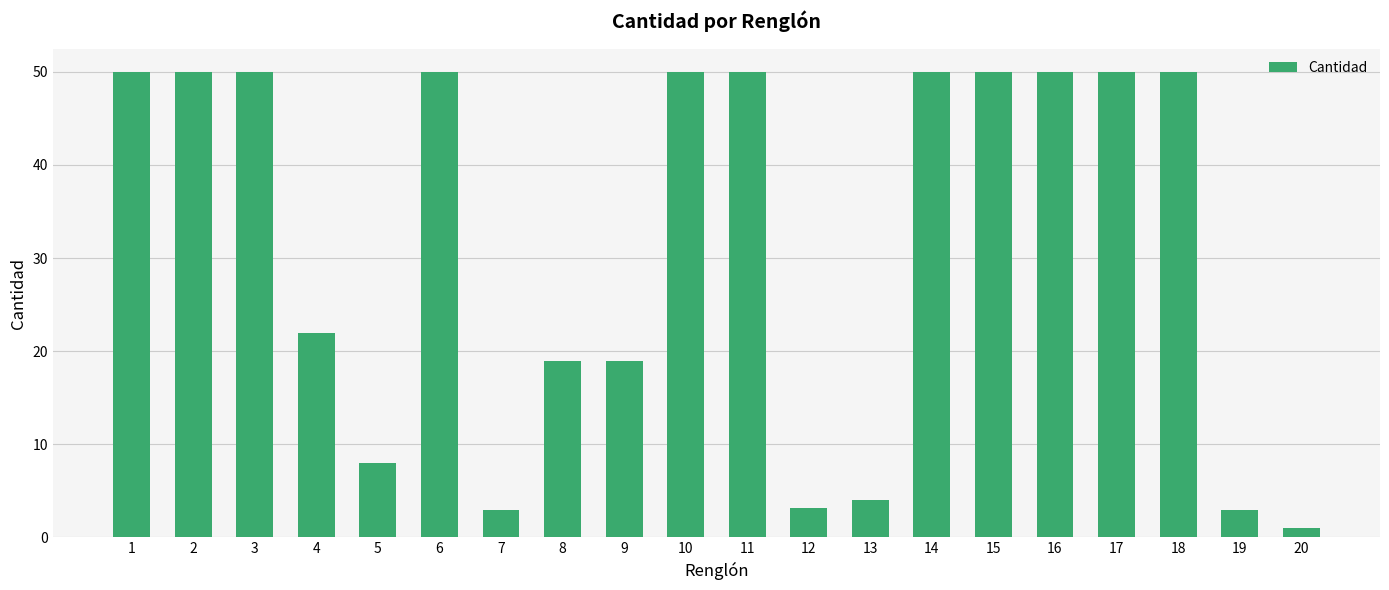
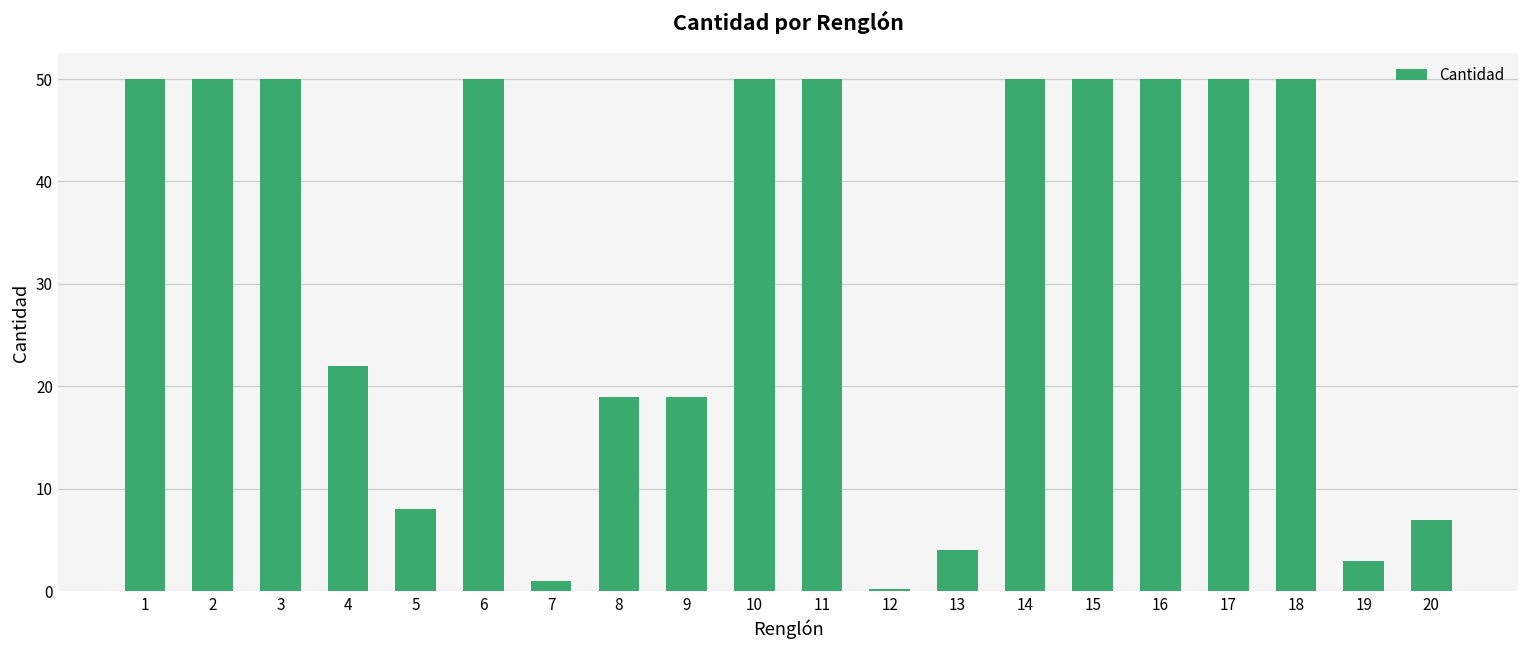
7: 3 -> 1
12: 3 -> 0
20: 1 -> 7
